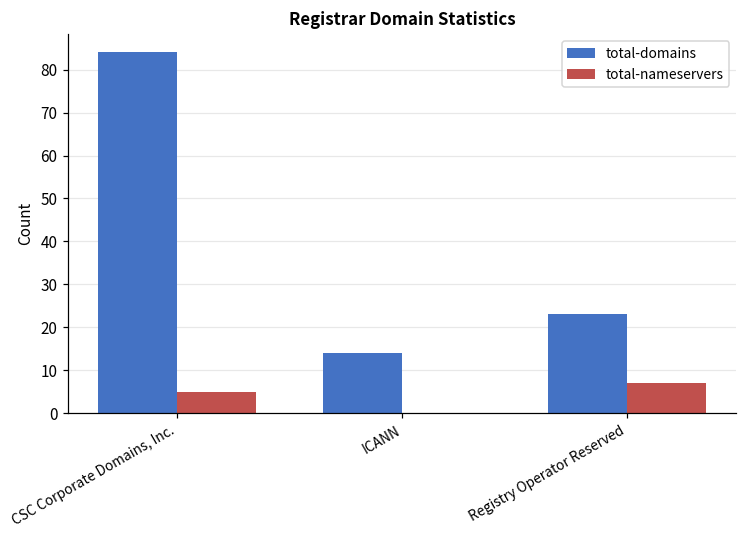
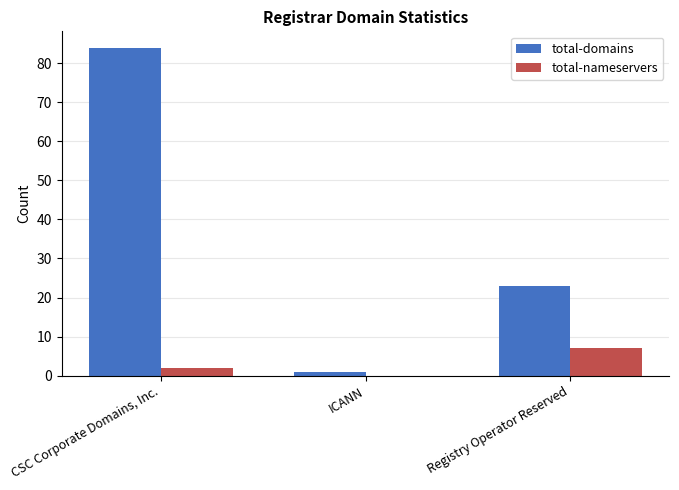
total-nameservers, CSC Corporate Domains, Inc.: 5 -> 2
total-domains, ICANN: 14 -> 1
